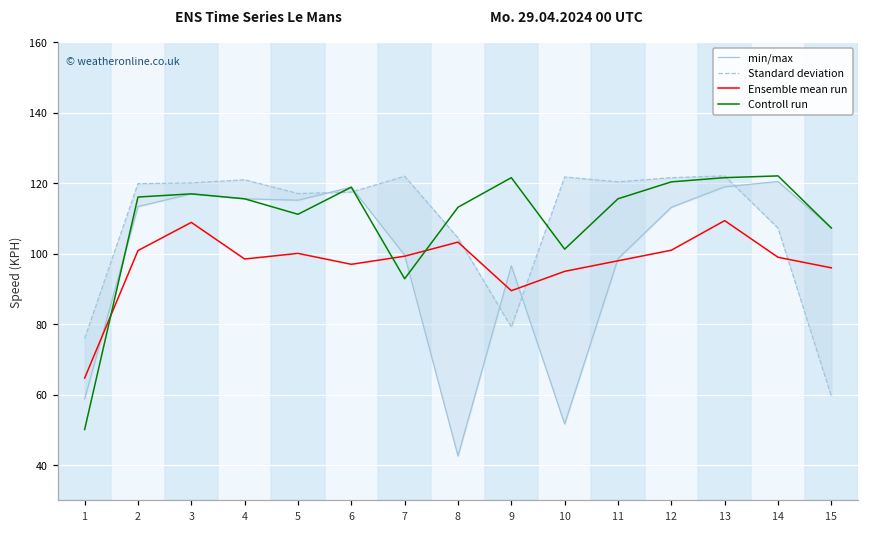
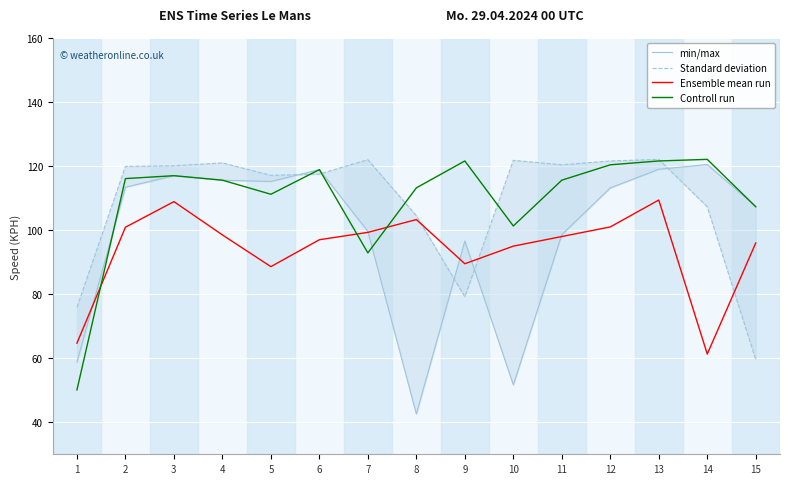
Ensemble mean run, 5: 100 -> 89
Ensemble mean run, 14: 99 -> 61
